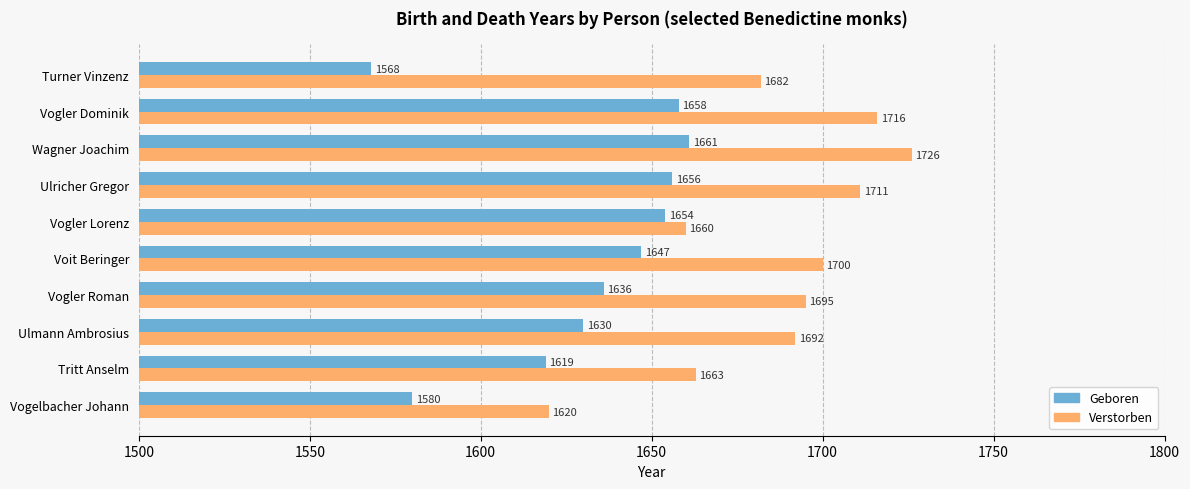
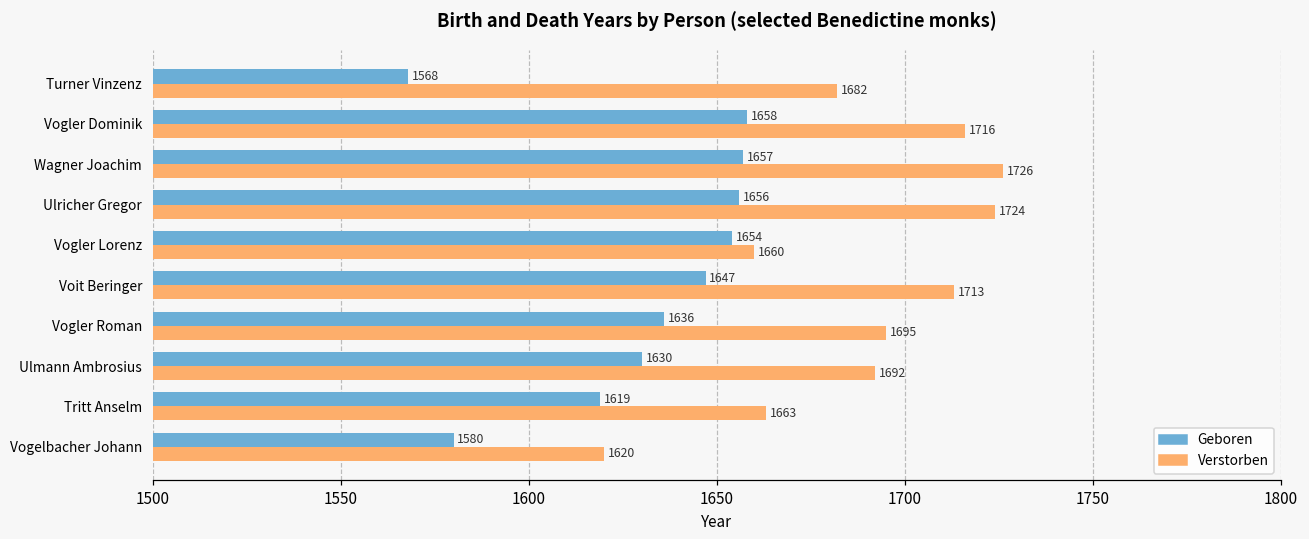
Geboren, Wagner Joachim: 1661 -> 1657
Verstorben, Ulricher Gregor: 1711 -> 1724
Verstorben, Voit Beringer: 1700 -> 1713
